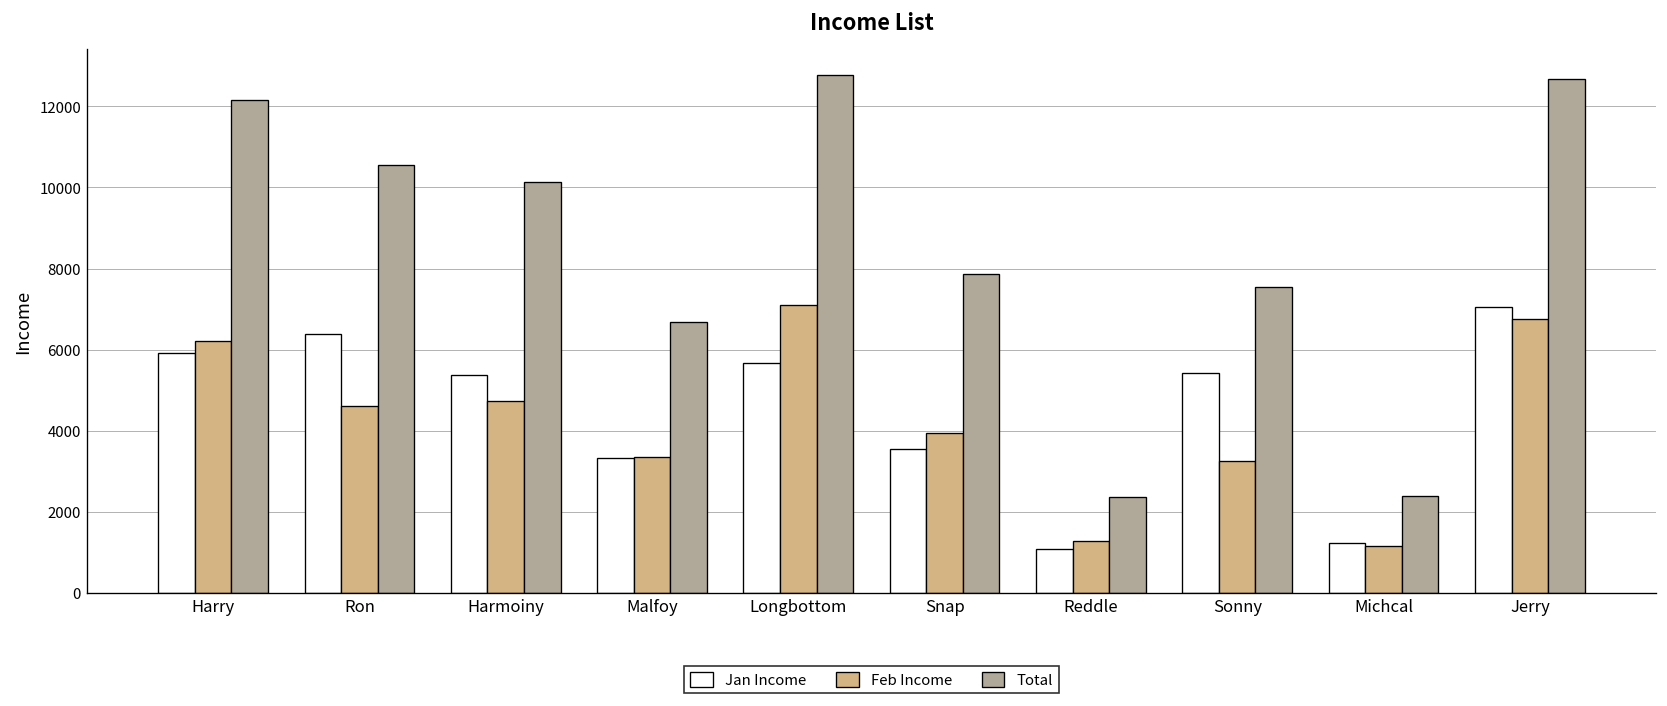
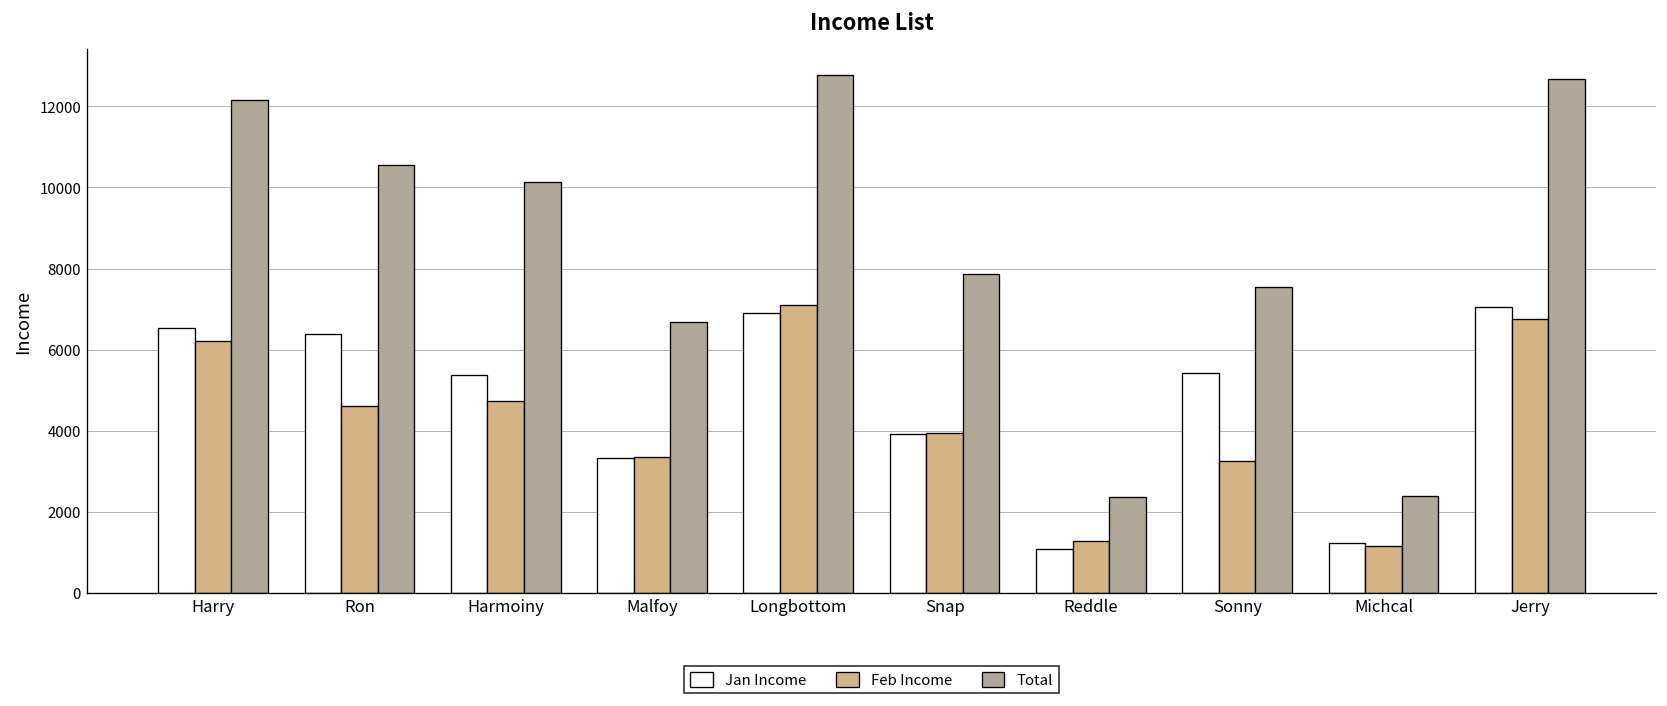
Jan Income, Harry: 5900 -> 6500
Jan Income, Longbottom: 5700 -> 6900
Jan Income, Snap: 3600 -> 3900
